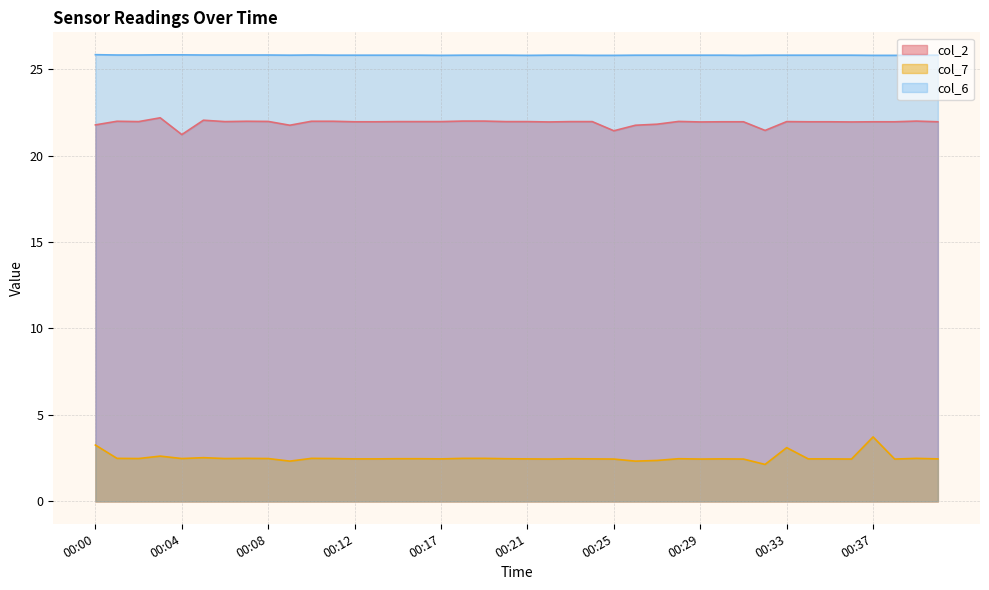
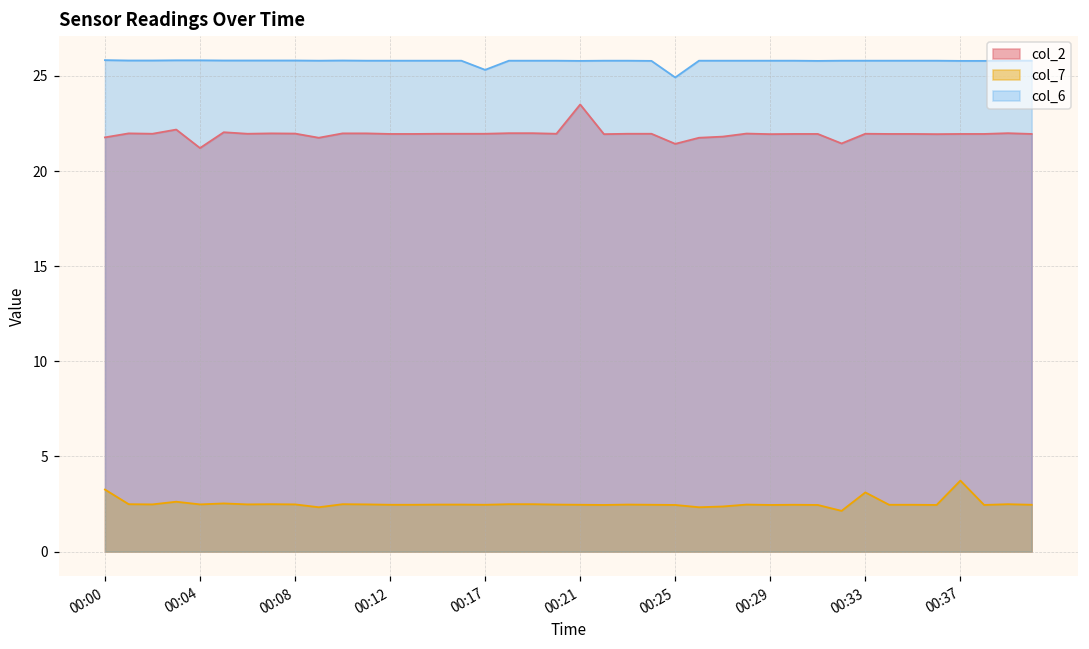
col_6, 00:17: 25.8 -> 25.3
col_2, 00:21: 22.0 -> 23.5
col_6, 00:25: 25.8 -> 24.9
